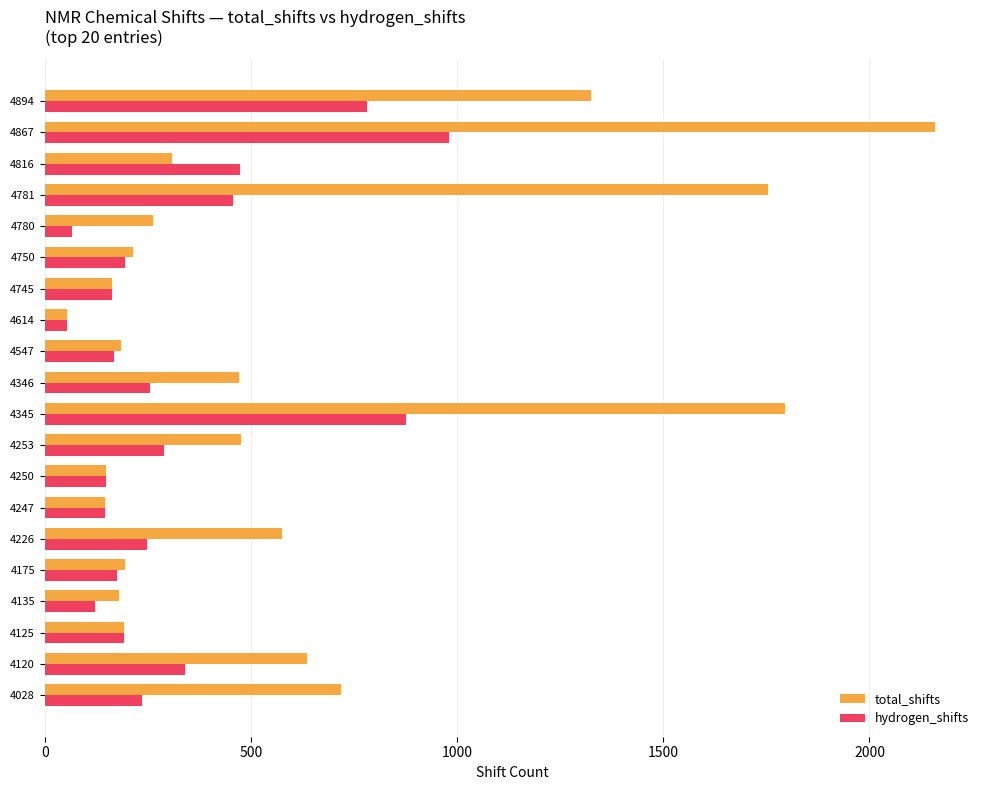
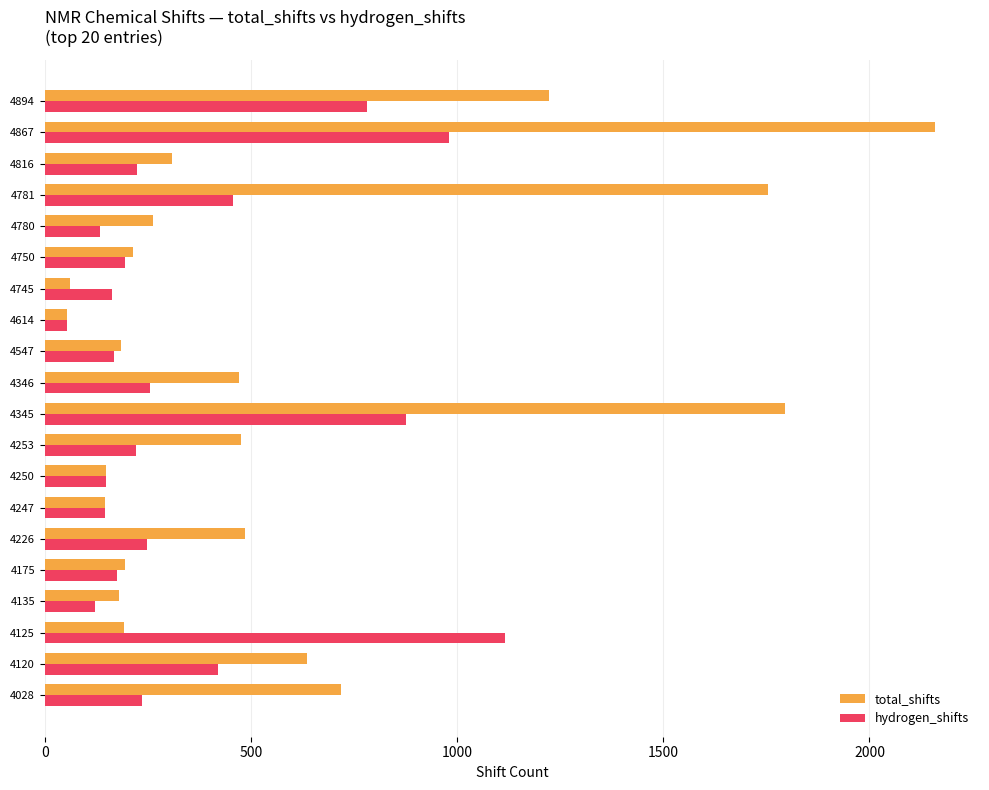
total_shifts, 4894: 1320 -> 1220
hydrogen_shifts, 4816: 470 -> 220
hydrogen_shifts, 4780: 70 -> 130
total_shifts, 4745: 160 -> 60
hydrogen_shifts, 4253: 290 -> 220
total_shifts, 4226: 580 -> 490
hydrogen_shifts, 4125: 190 -> 1120
hydrogen_shifts, 4120: 340 -> 420
